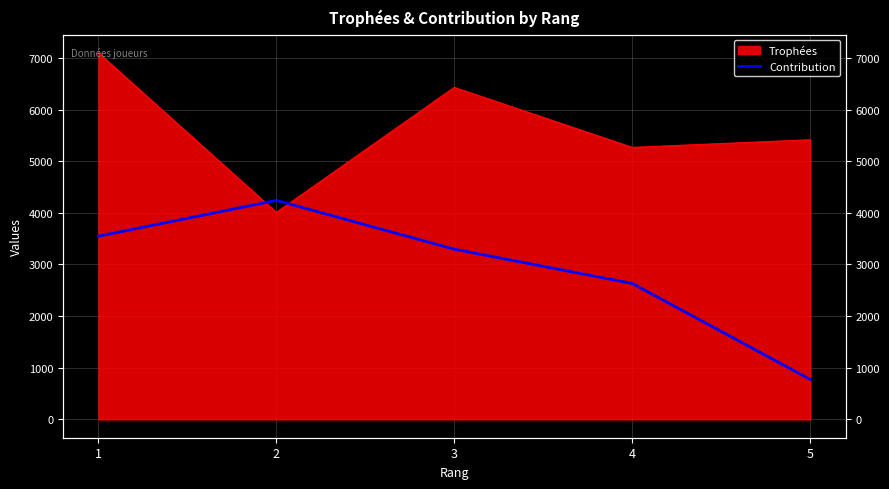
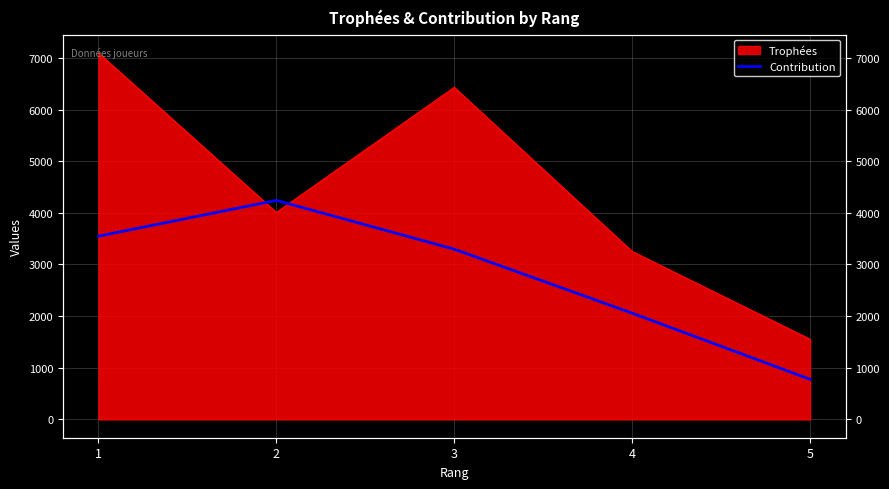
Trophées, 4: 5300 -> 3300
Contribution, 4: 2600 -> 2100
Trophées, 5: 5400 -> 1600
